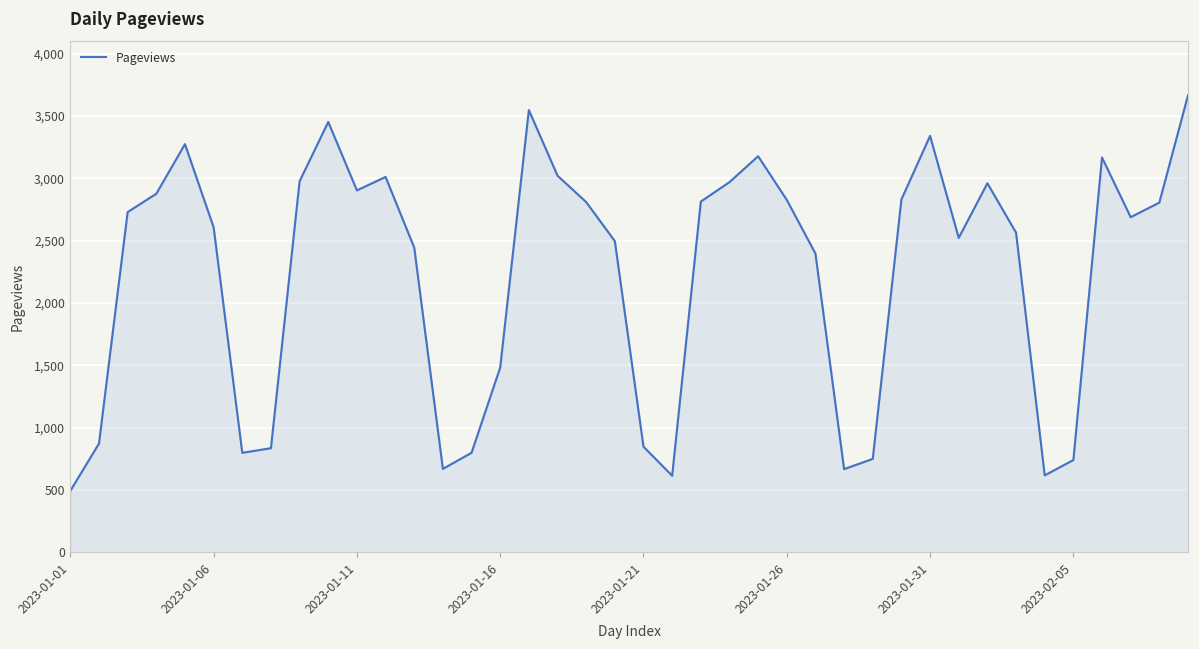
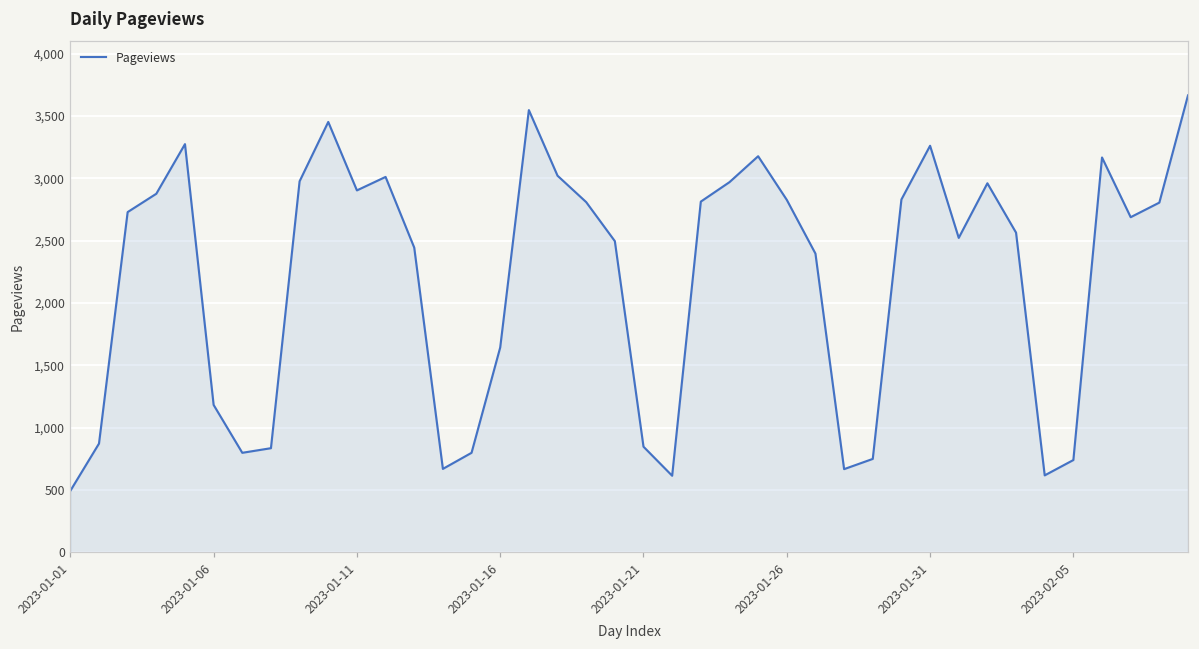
2023-01-06: 2,610 -> 1,180
2023-01-16: 1,480 -> 1,640
2023-01-31: 3,340 -> 3,260
